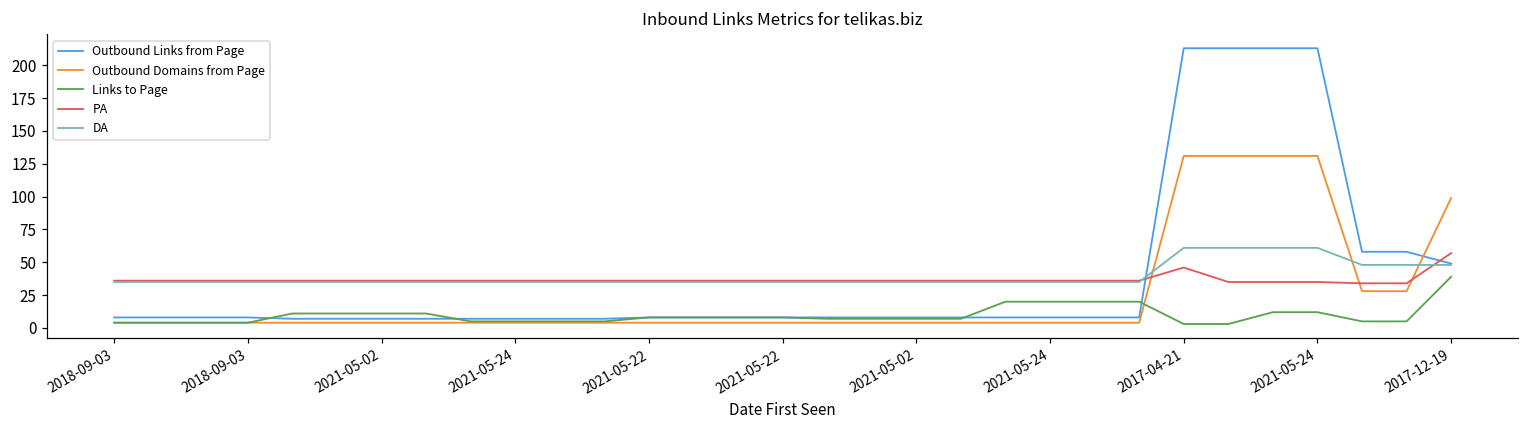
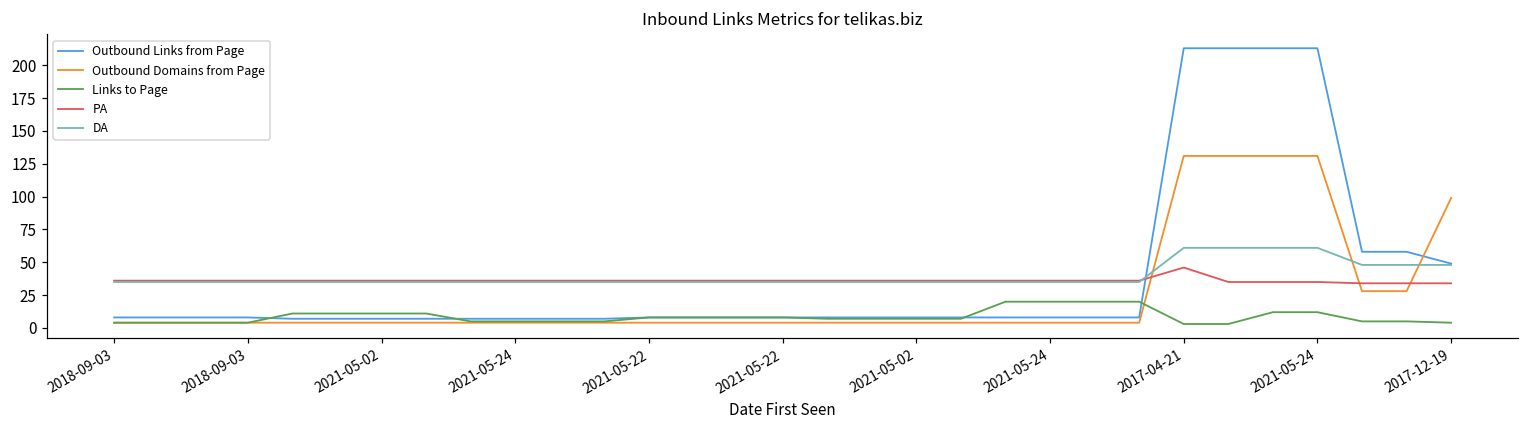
Links to Page, 2017-12-19: 39 -> 4
PA, 2017-12-19: 57 -> 34
